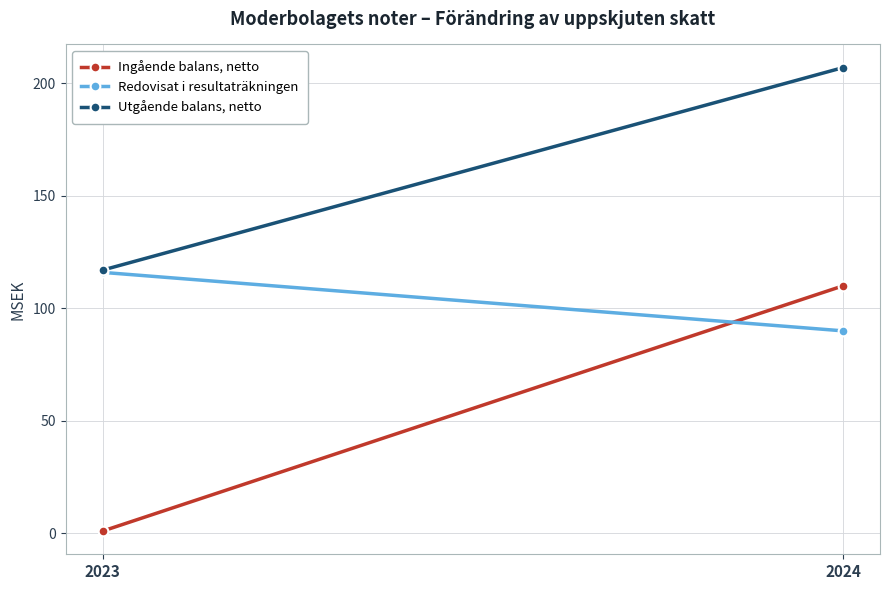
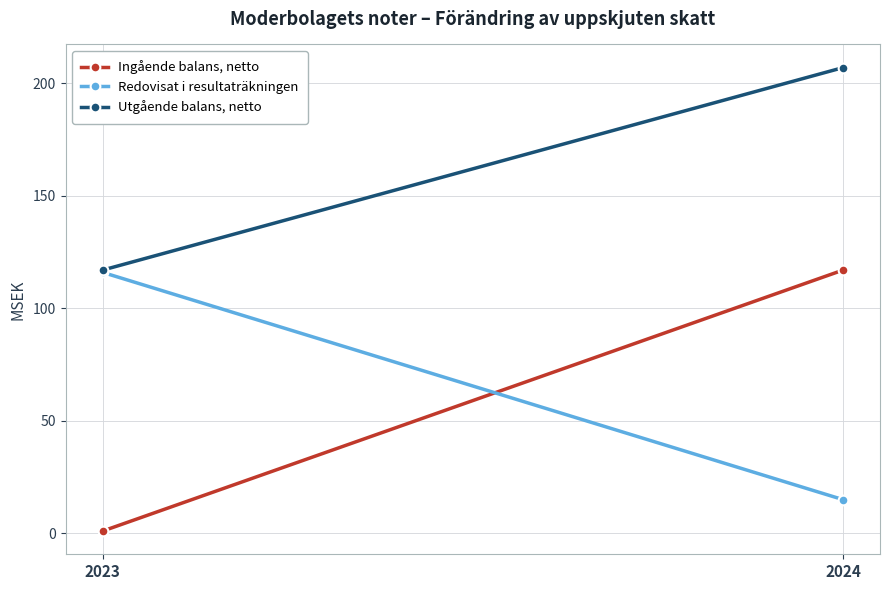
Ingående balans, netto, 2024: 110 -> 117
Redovisat i resultaträkningen, 2024: 90 -> 15
